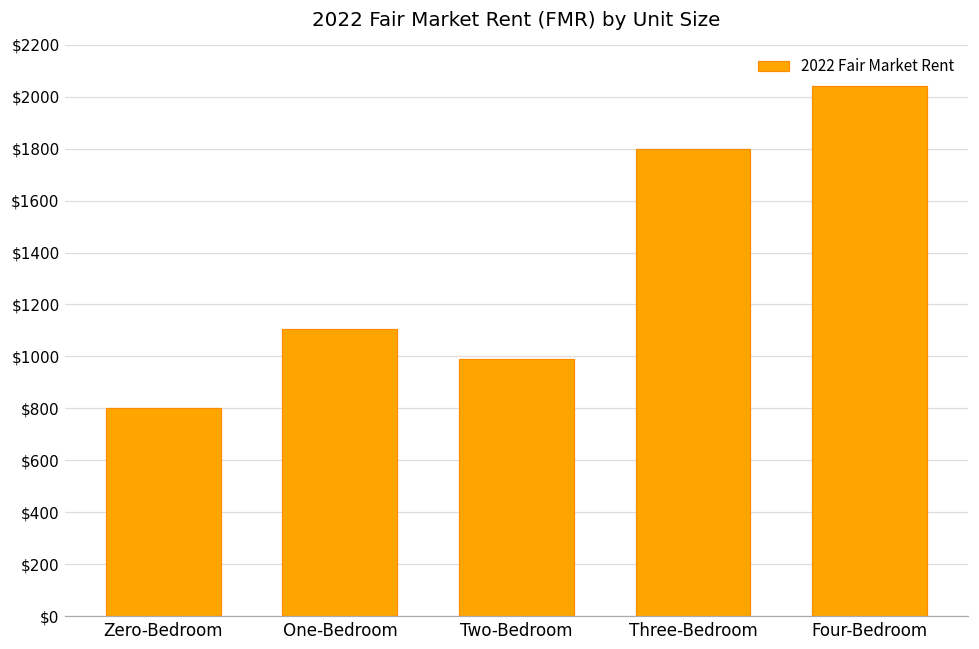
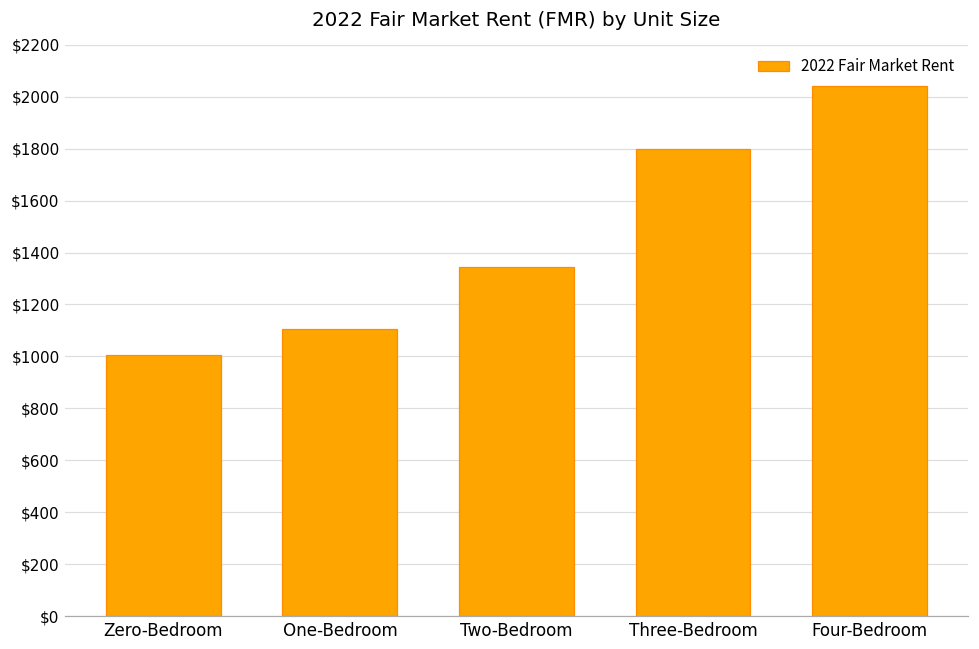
Zero-Bedroom: $800 -> $1000
Two-Bedroom: $990 -> $1340
